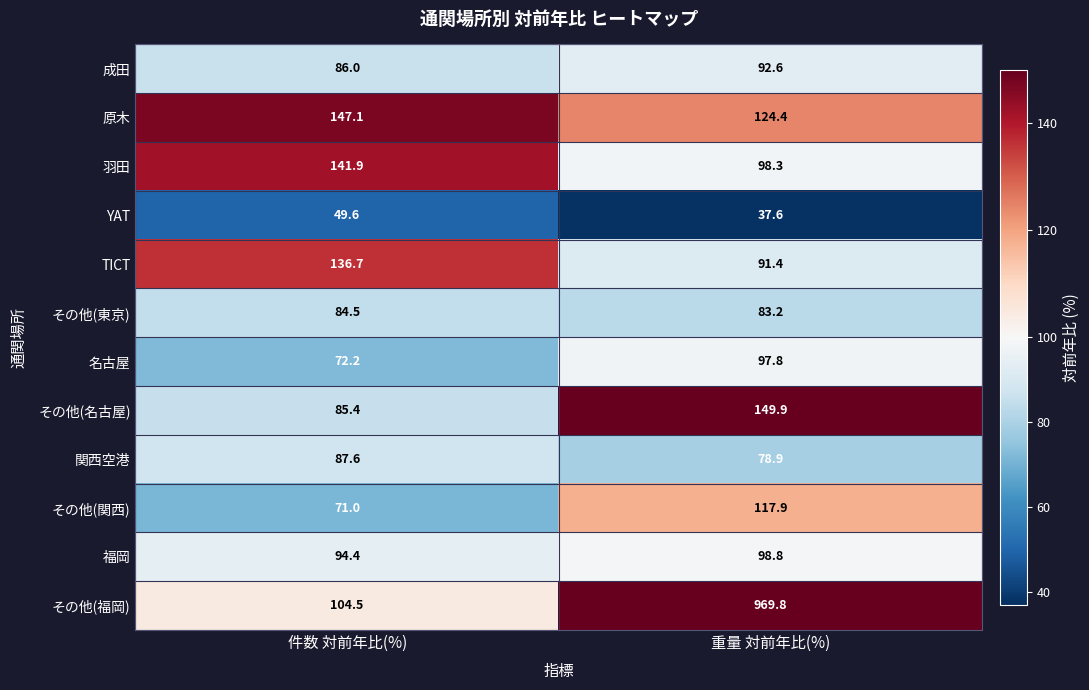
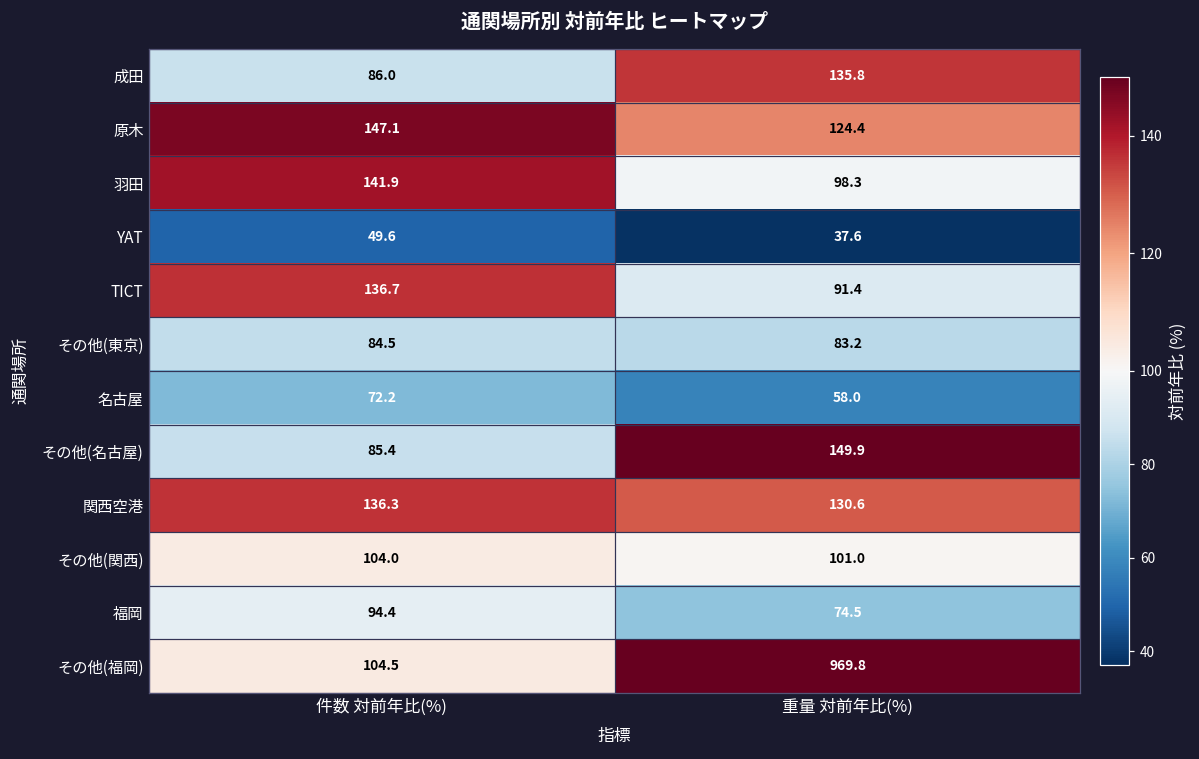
成田, 重量 対前年比(%): 92.6 -> 135.8
名古屋, 重量 対前年比(%): 97.8 -> 58.0
関西空港, 件数 対前年比(%): 87.6 -> 136.3
関西空港, 重量 対前年比(%): 78.9 -> 130.6
その他(関西), 件数 対前年比(%): 71.0 -> 104.0
その他(関西), 重量 対前年比(%): 117.9 -> 101.0
福岡, 重量 対前年比(%): 98.8 -> 74.5
